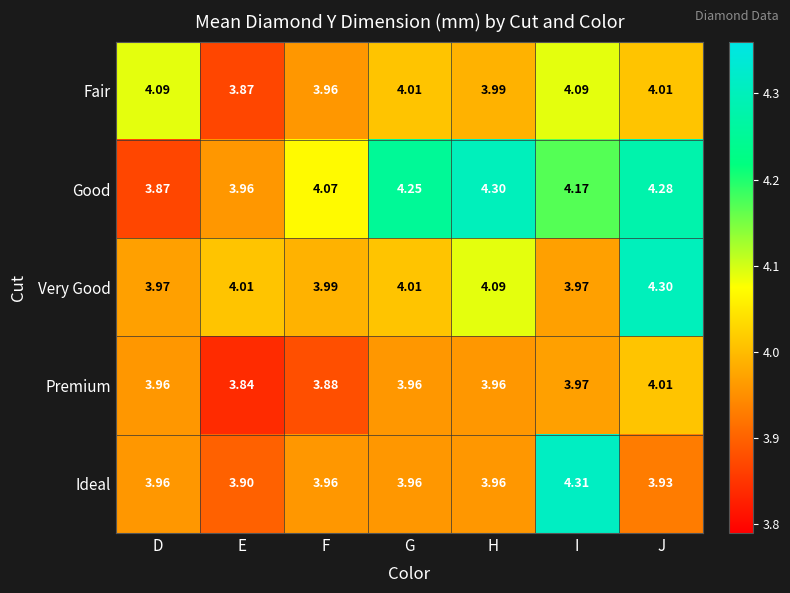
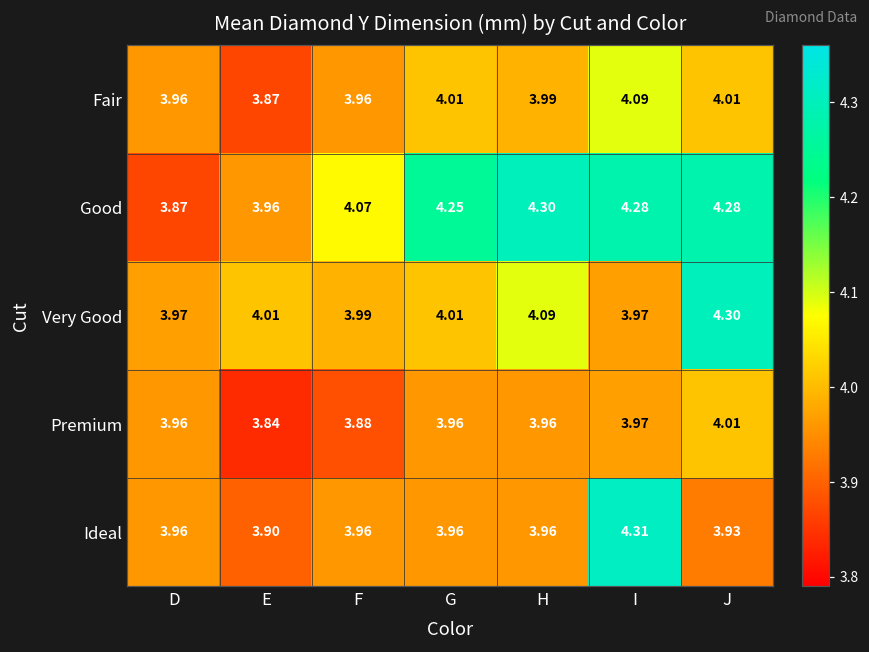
Fair, D: 4.09 -> 3.96
Good, I: 4.17 -> 4.28
